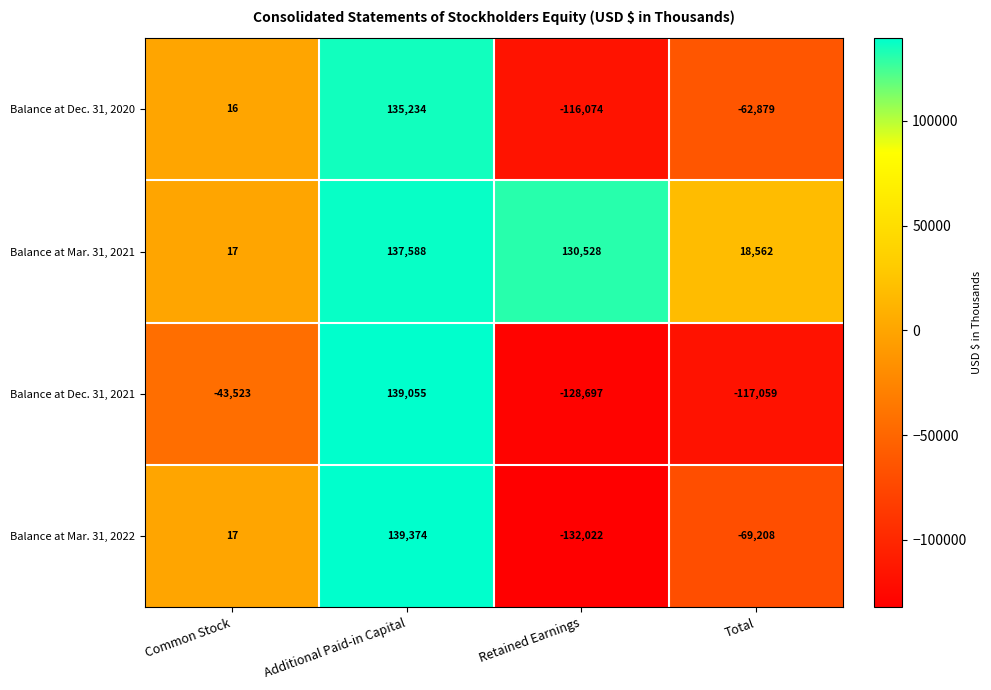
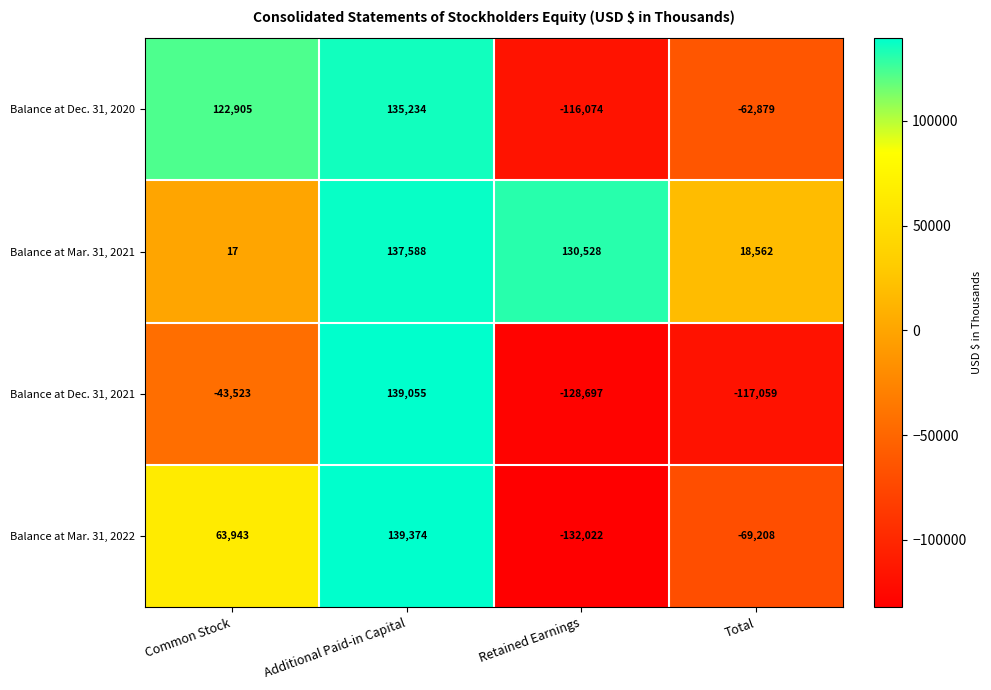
Balance at Dec. 31, 2020, Common Stock: 16 -> 122,905
Balance at Mar. 31, 2022, Common Stock: 17 -> 63,943
